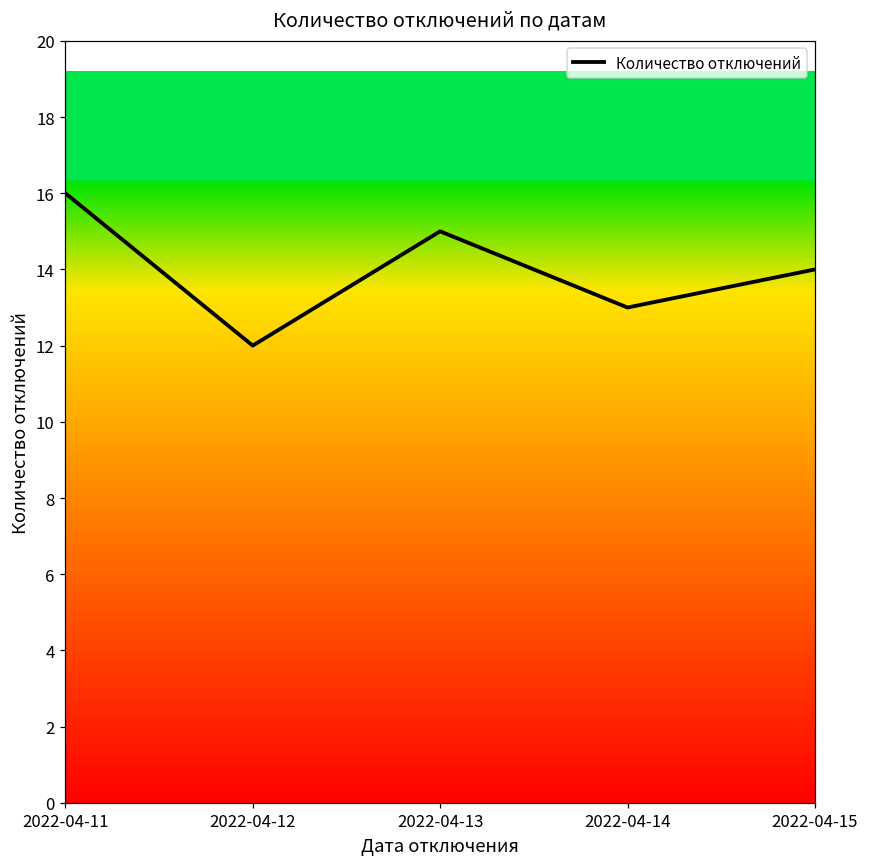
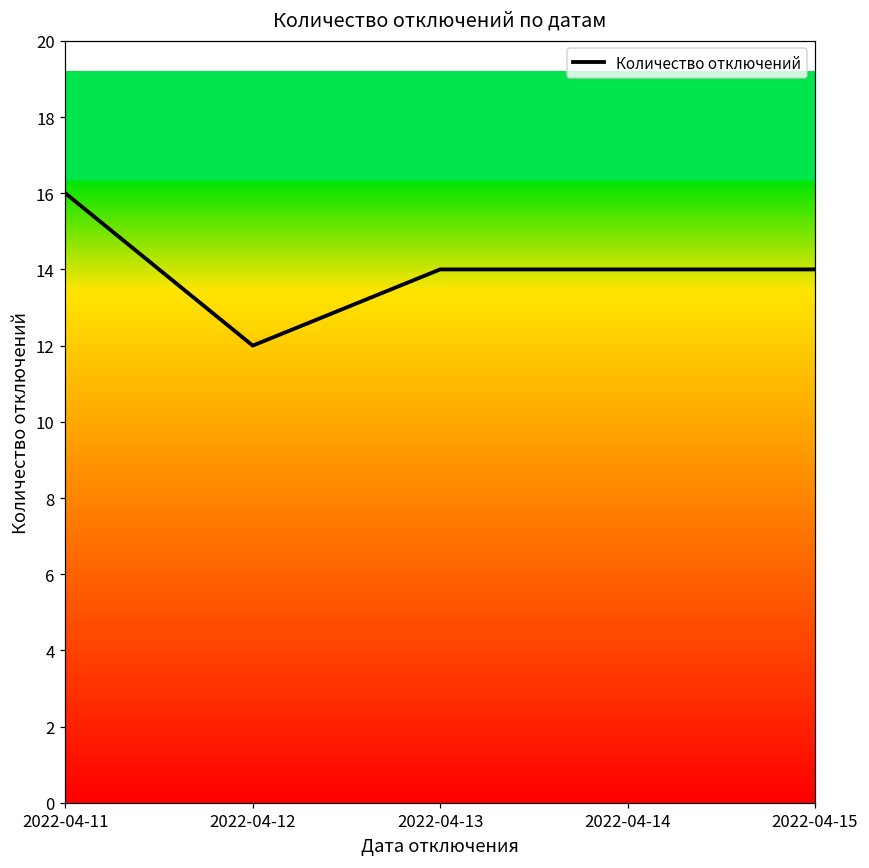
2022-04-13: 15 -> 14
2022-04-14: 13 -> 14
